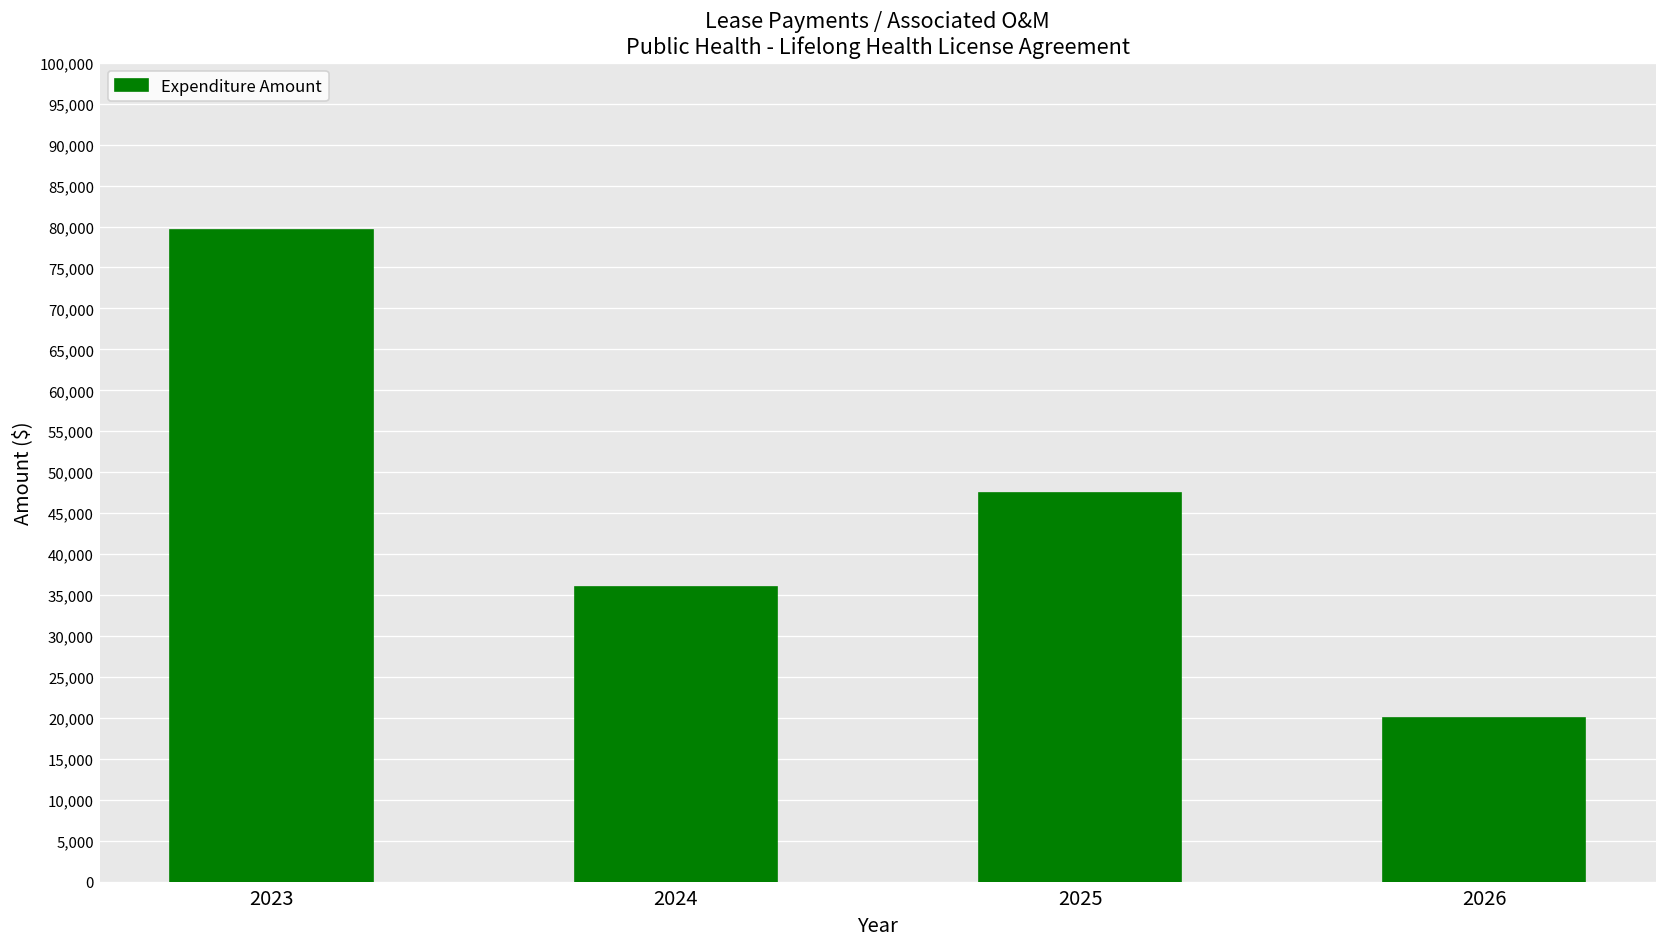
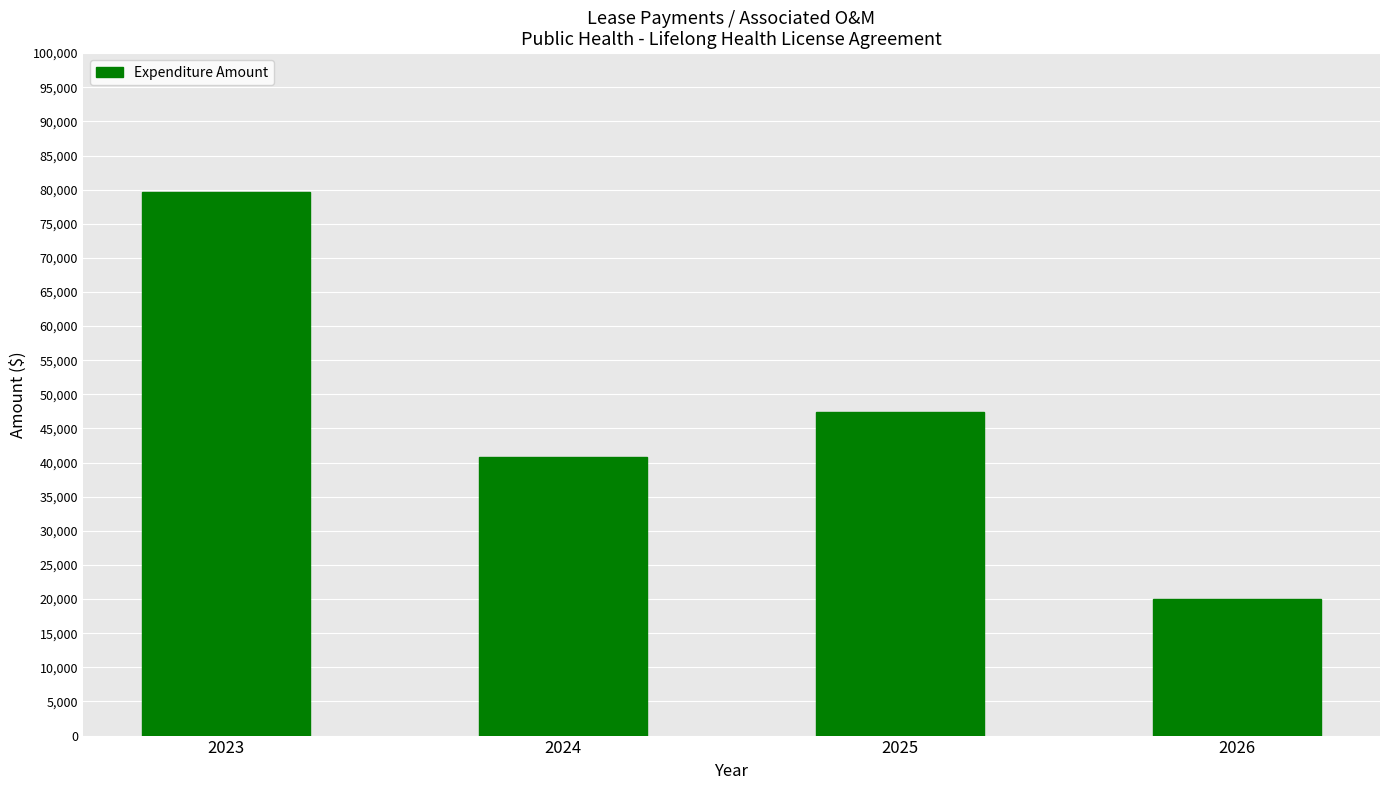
2024: 36,000 -> 41,000
